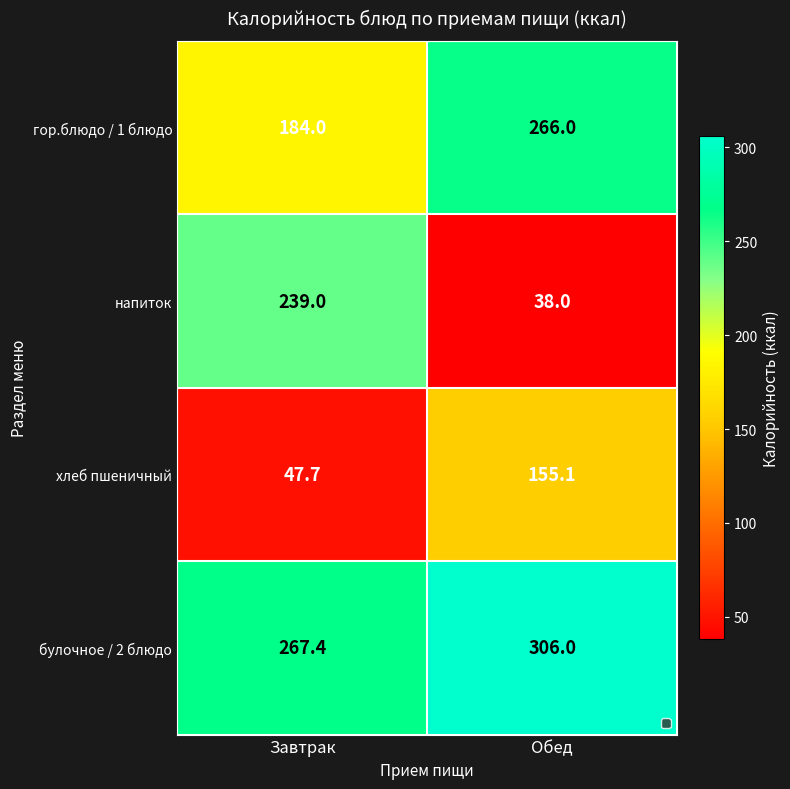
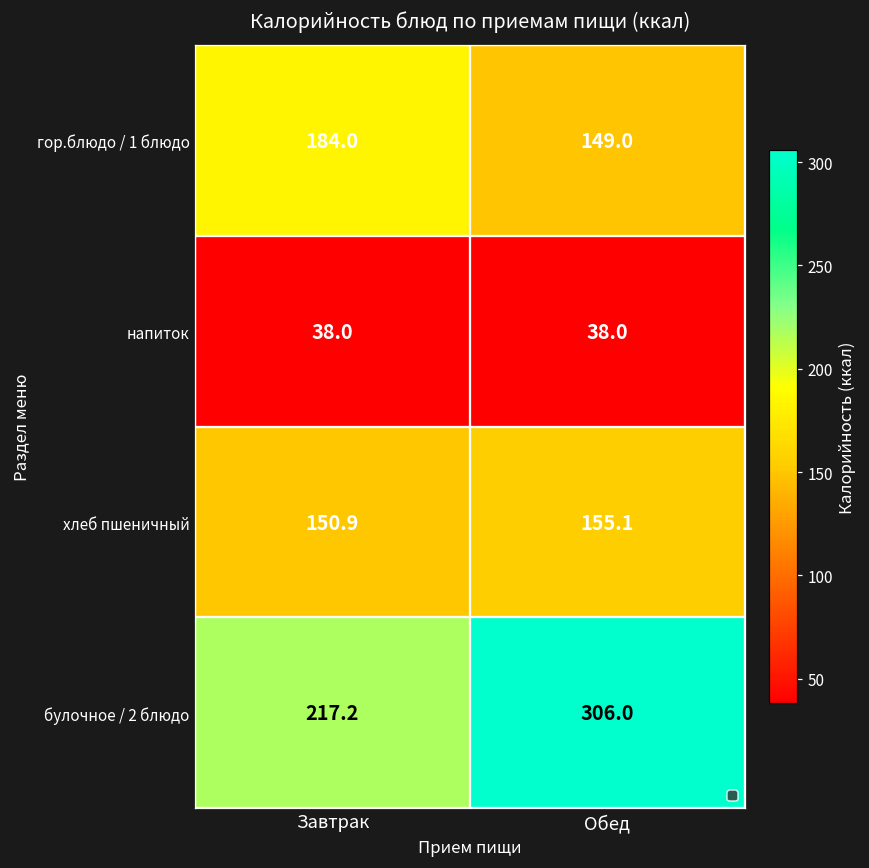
гор.блюдо / 1 блюдо, Обед: 266.0 -> 149.0
напиток, Завтрак: 239.0 -> 38.0
хлеб пшеничный, Завтрак: 47.7 -> 150.9
булочное / 2 блюдо, Завтрак: 267.4 -> 217.2
